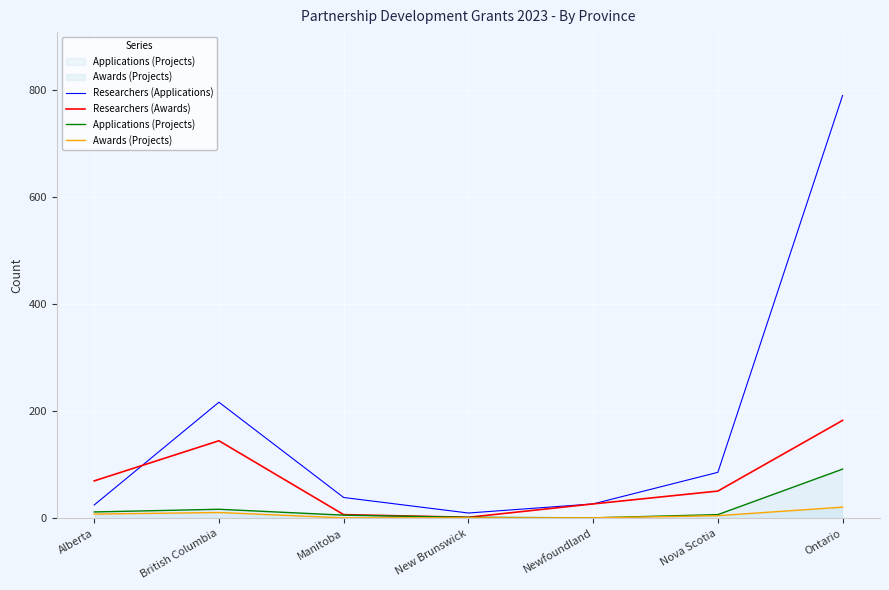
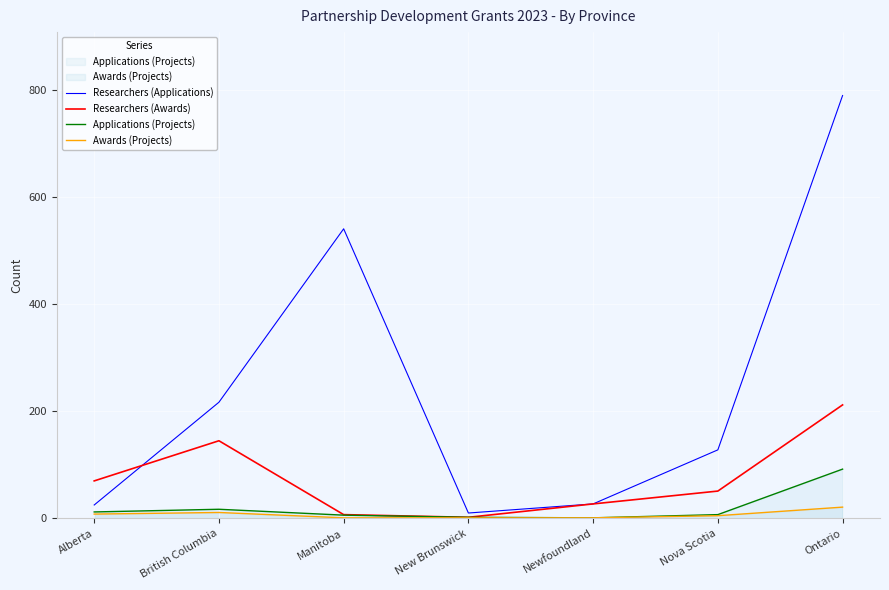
Researchers (Applications), Manitoba: 40 -> 540
Researchers (Applications), Nova Scotia: 90 -> 130
Researchers (Awards), Ontario: 180 -> 210
